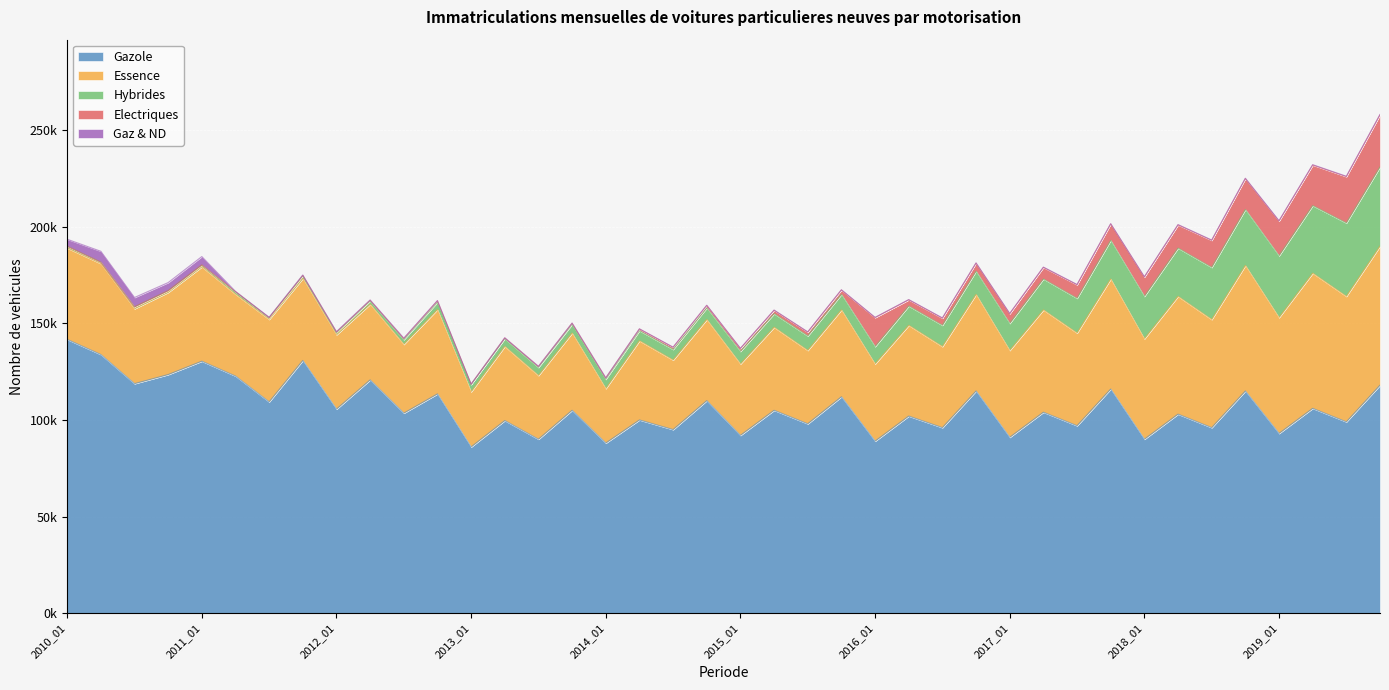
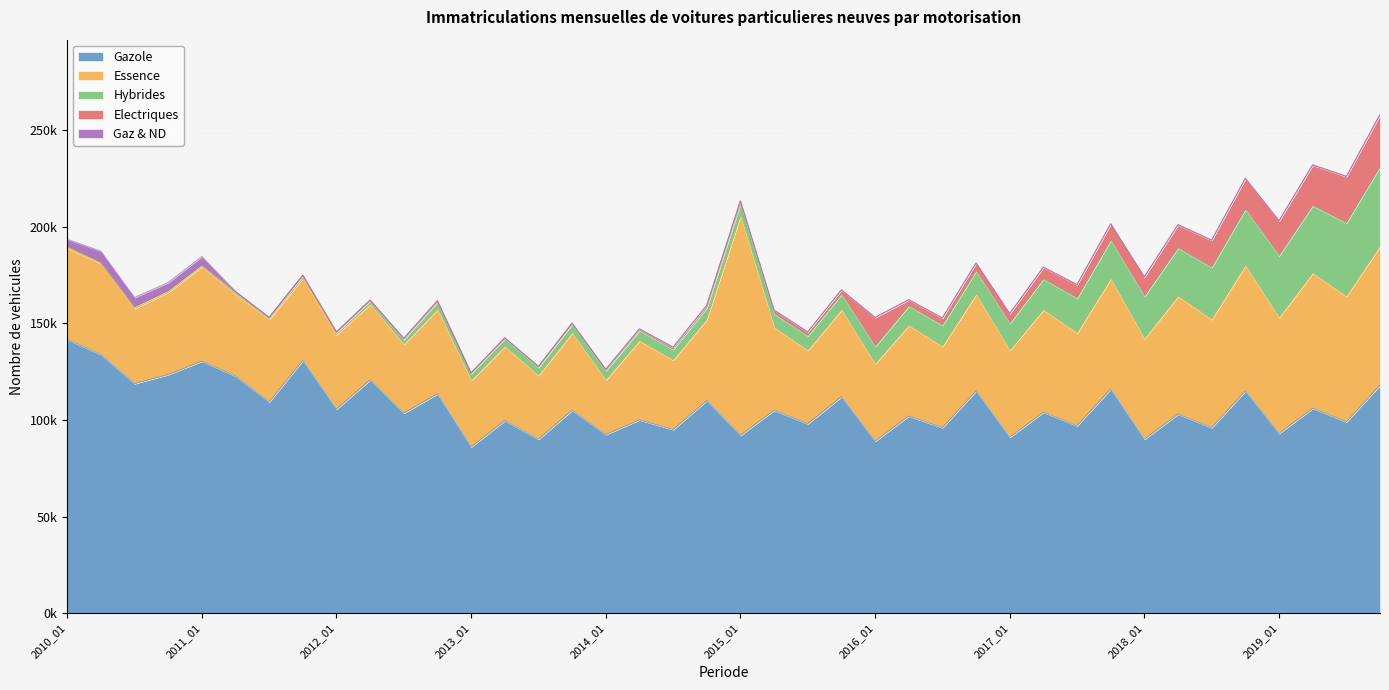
Essence, 2013_01: 29000 -> 34000
Gazole, 2014_01: 88000 -> 92000
Essence, 2015_01: 37000 -> 113000
